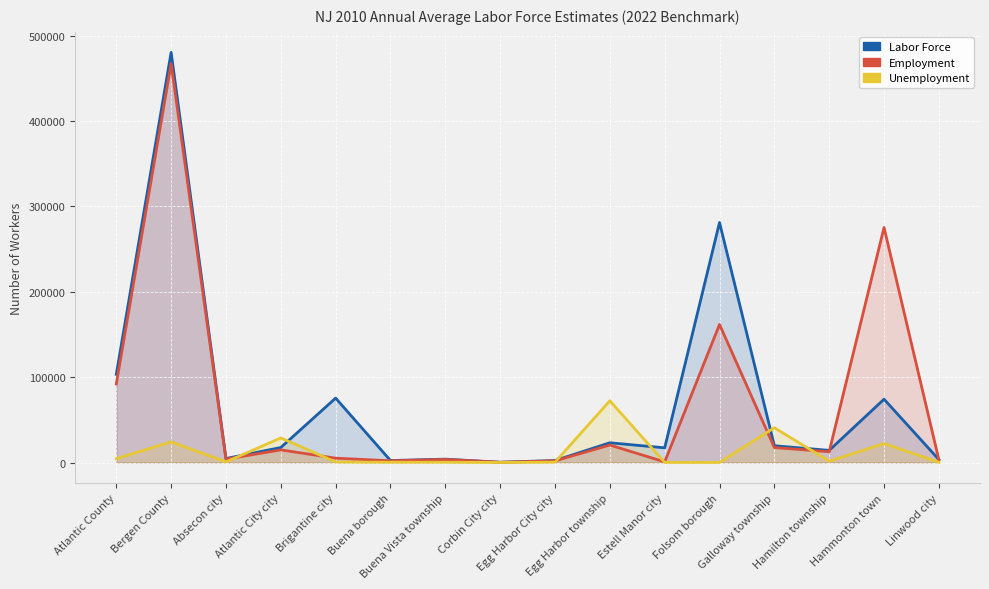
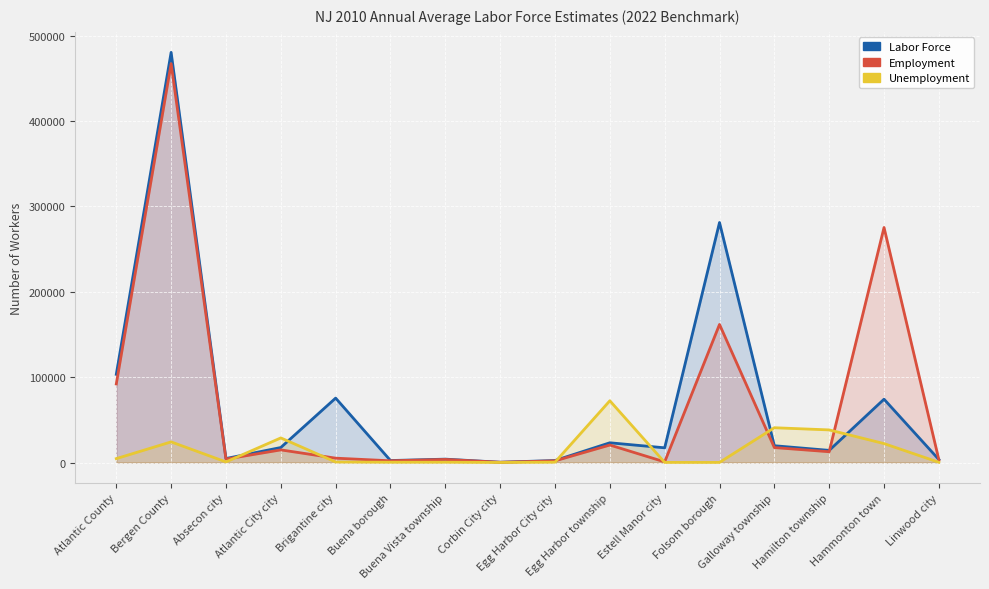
Unemployment, Hamilton township: 0 -> 40000
